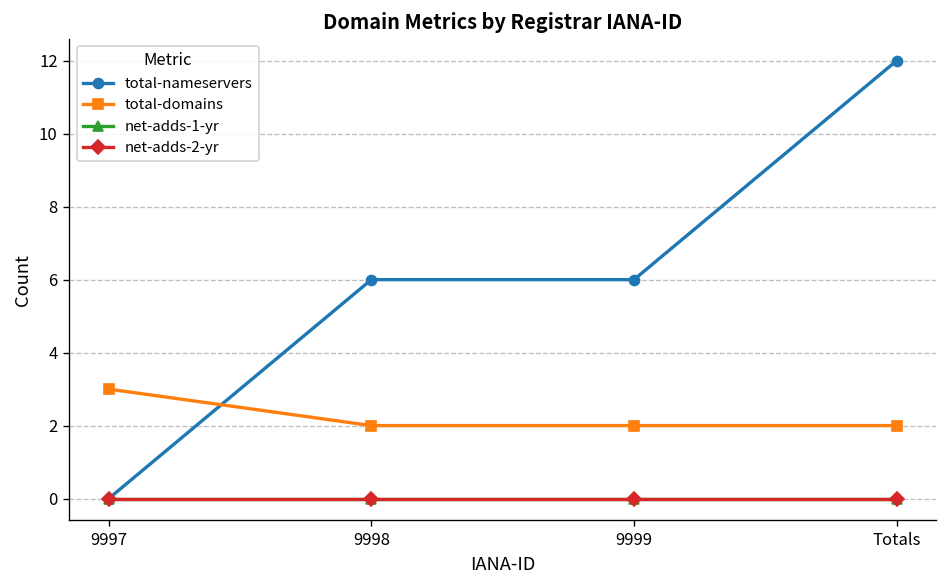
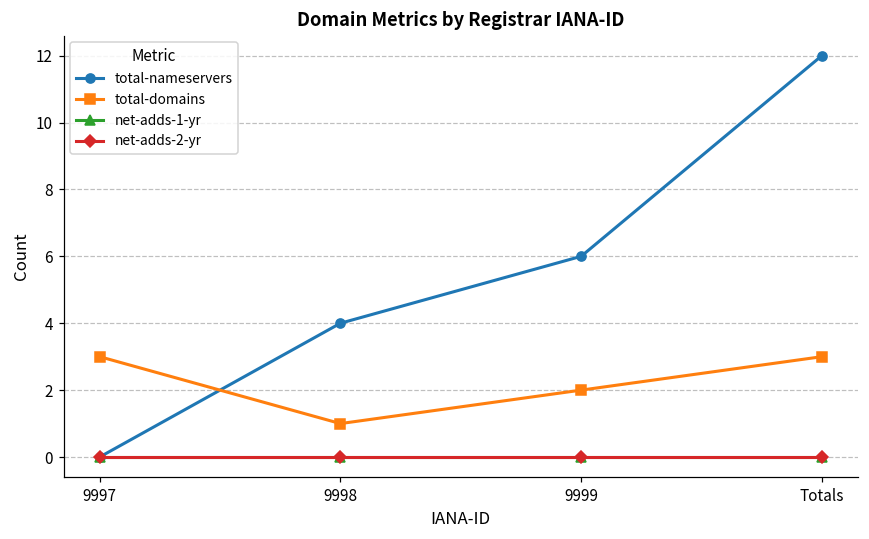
total-nameservers, 9998: 6 -> 4
total-domains, 9998: 2 -> 1
total-domains, Totals: 2 -> 3
